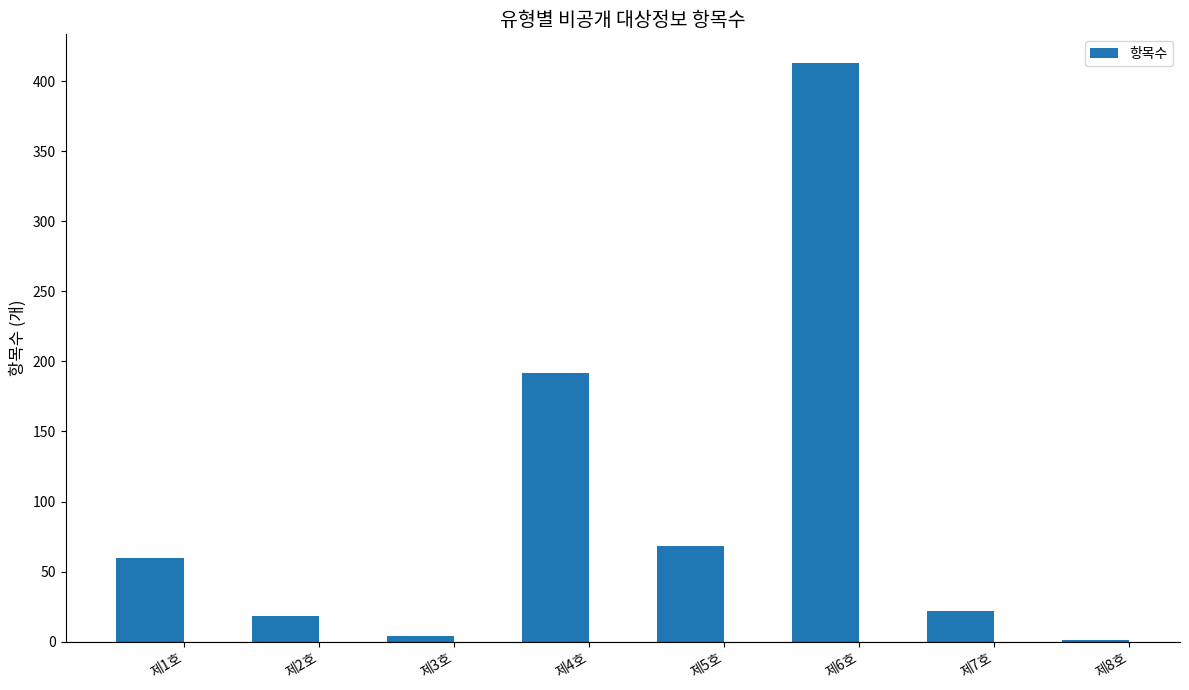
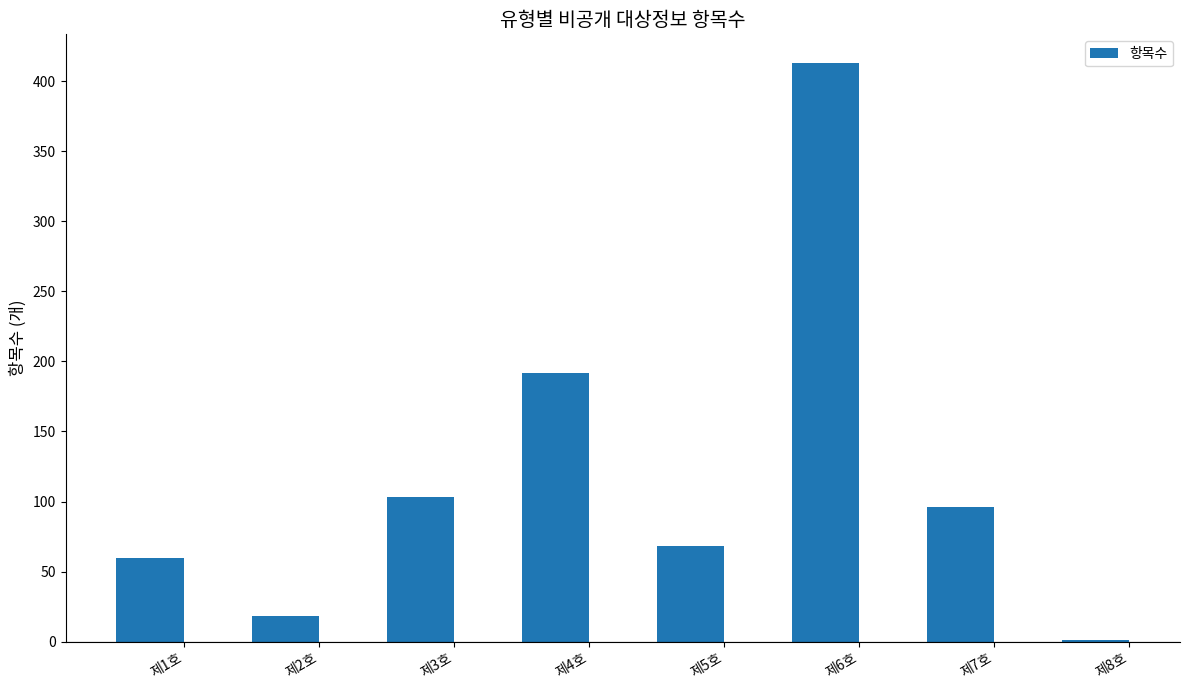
제3호: 4 -> 103
제7호: 22 -> 96
